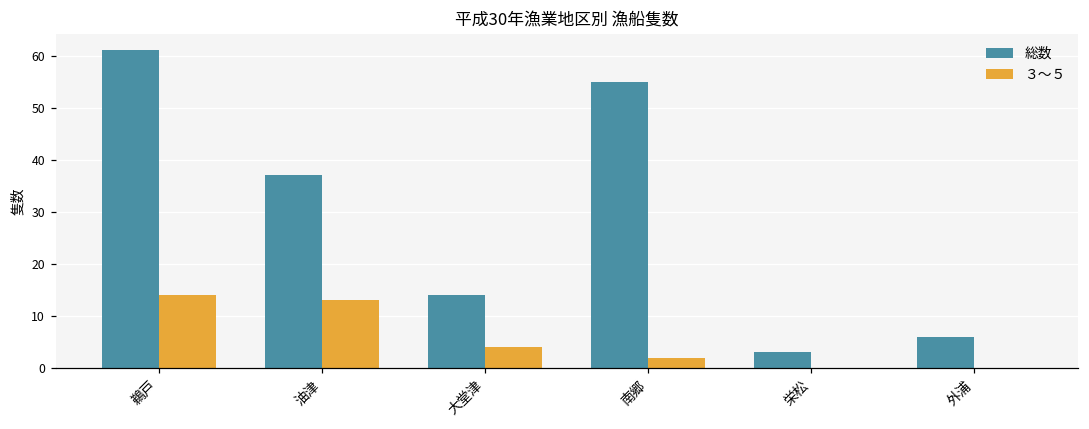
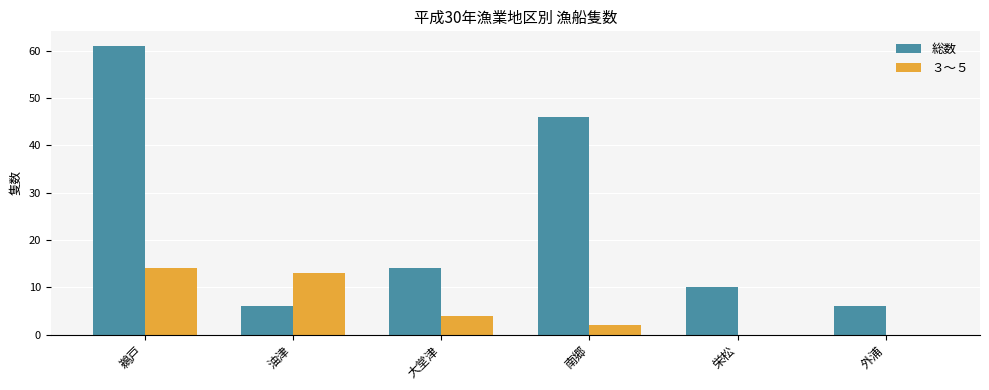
総数, 油津: 37 -> 6
総数, 南郷: 55 -> 46
総数, 栄松: 3 -> 10
